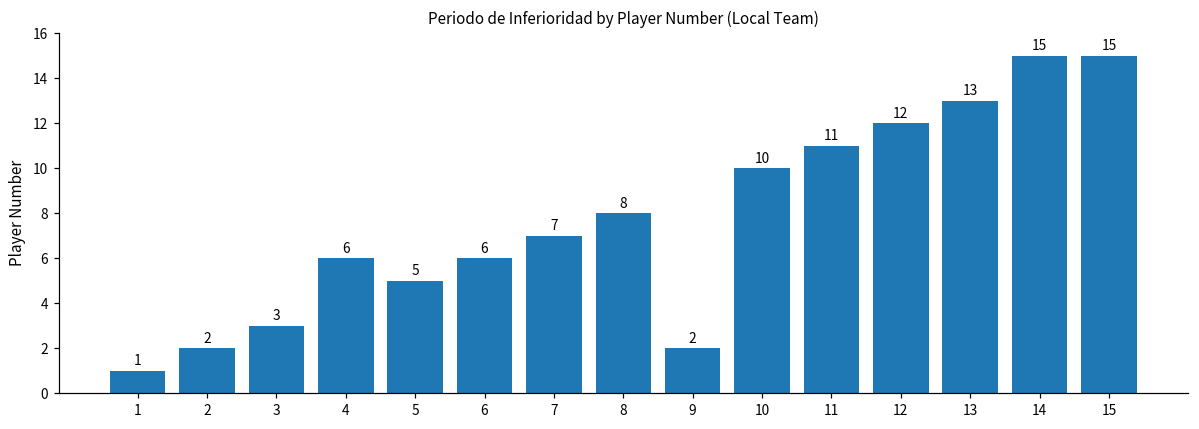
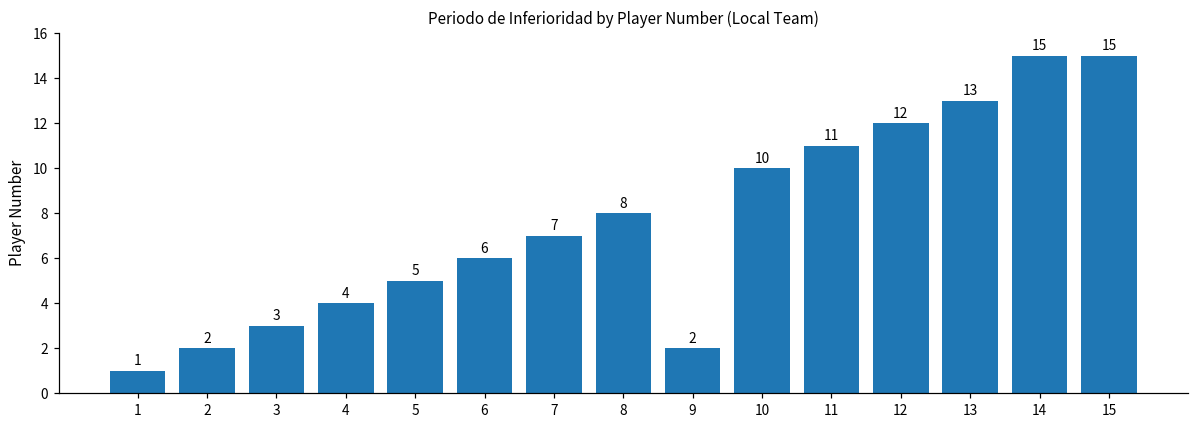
4: 6 -> 4
